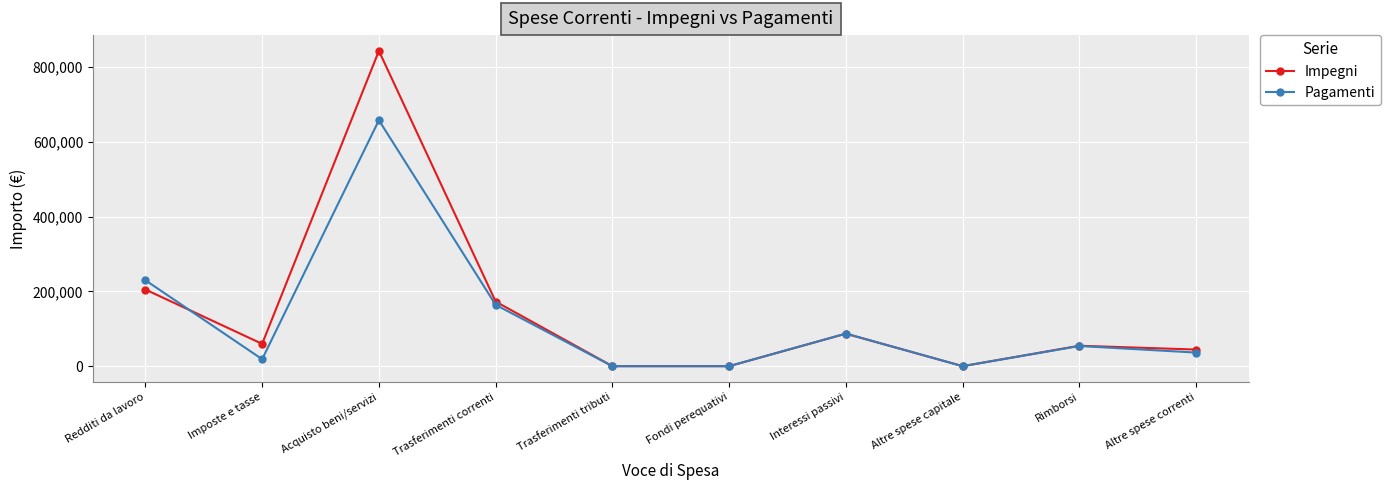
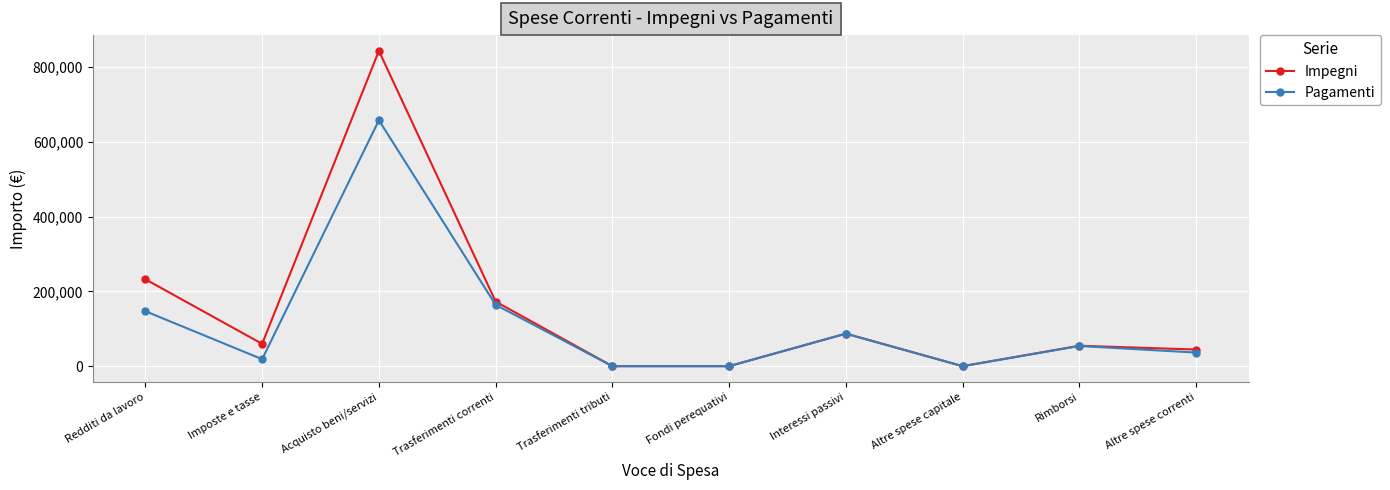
Impegni, Redditi da lavoro: 210,000 -> 230,000
Pagamenti, Redditi da lavoro: 230,000 -> 150,000
